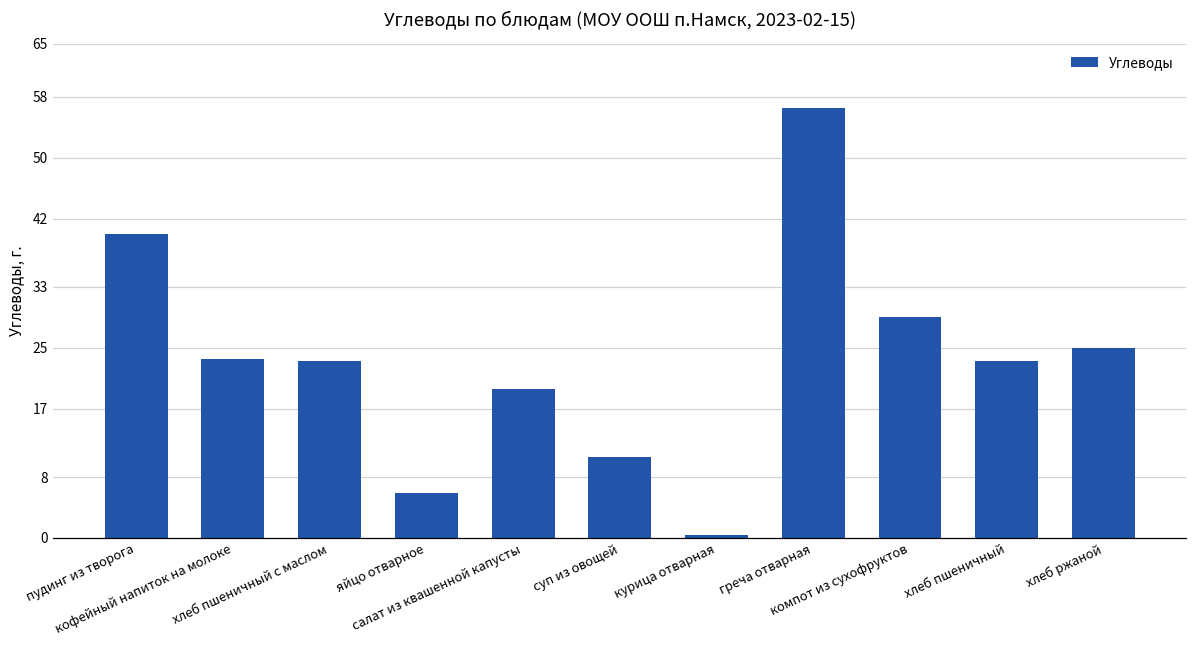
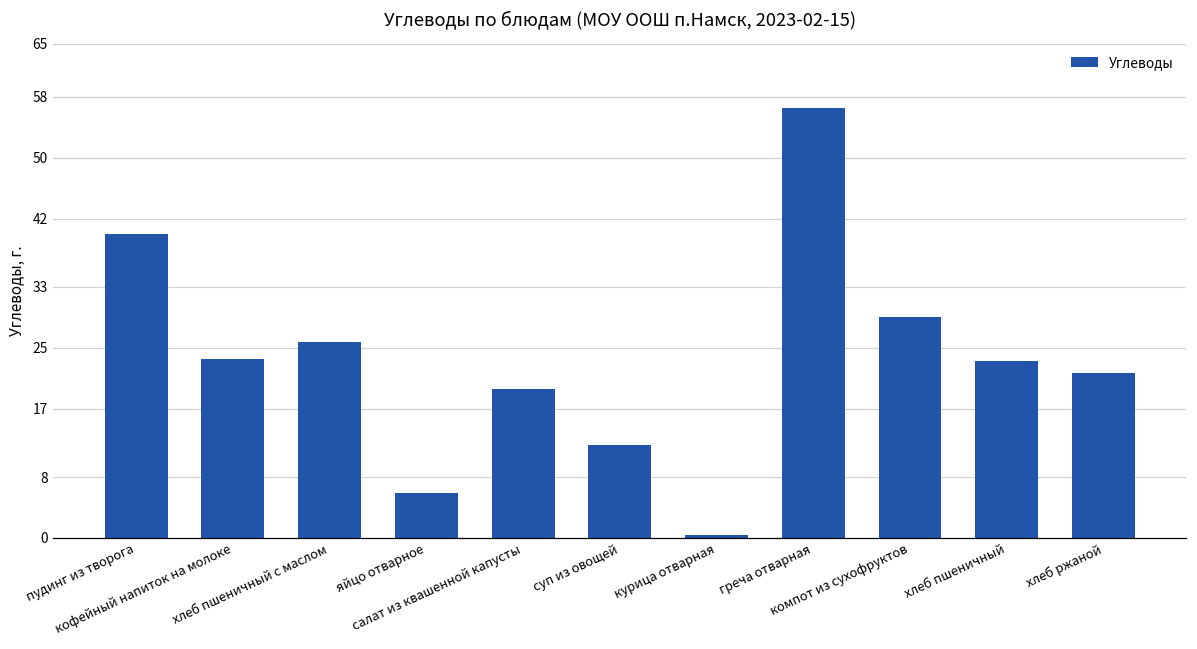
хлеб пшеничный с маслом: 23 -> 26
суп из овощей: 11 -> 12
хлеб ржаной: 25 -> 22
